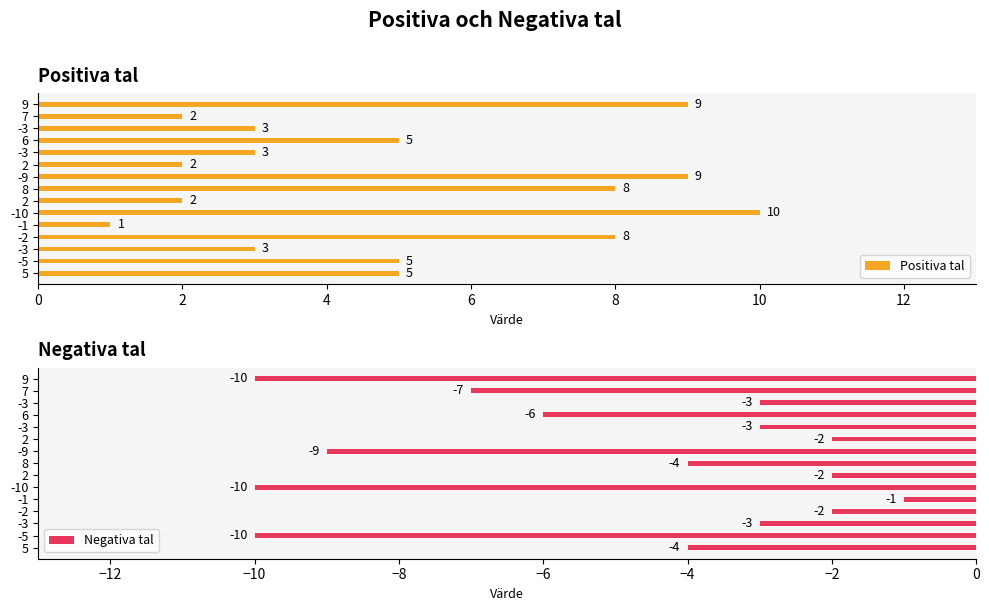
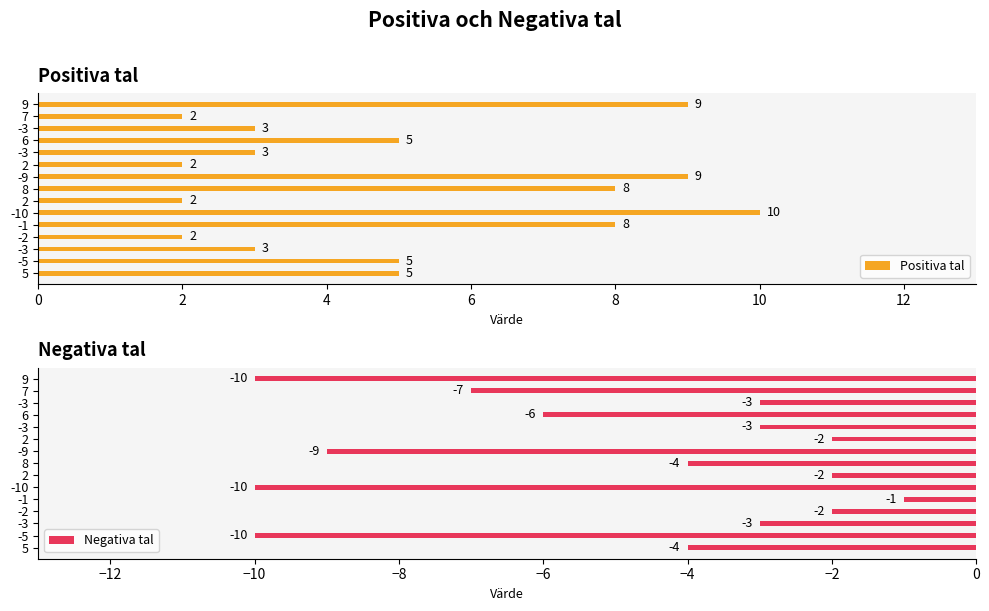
Positiva tal, -1: 1 -> 8
Positiva tal, -2: 8 -> 2
